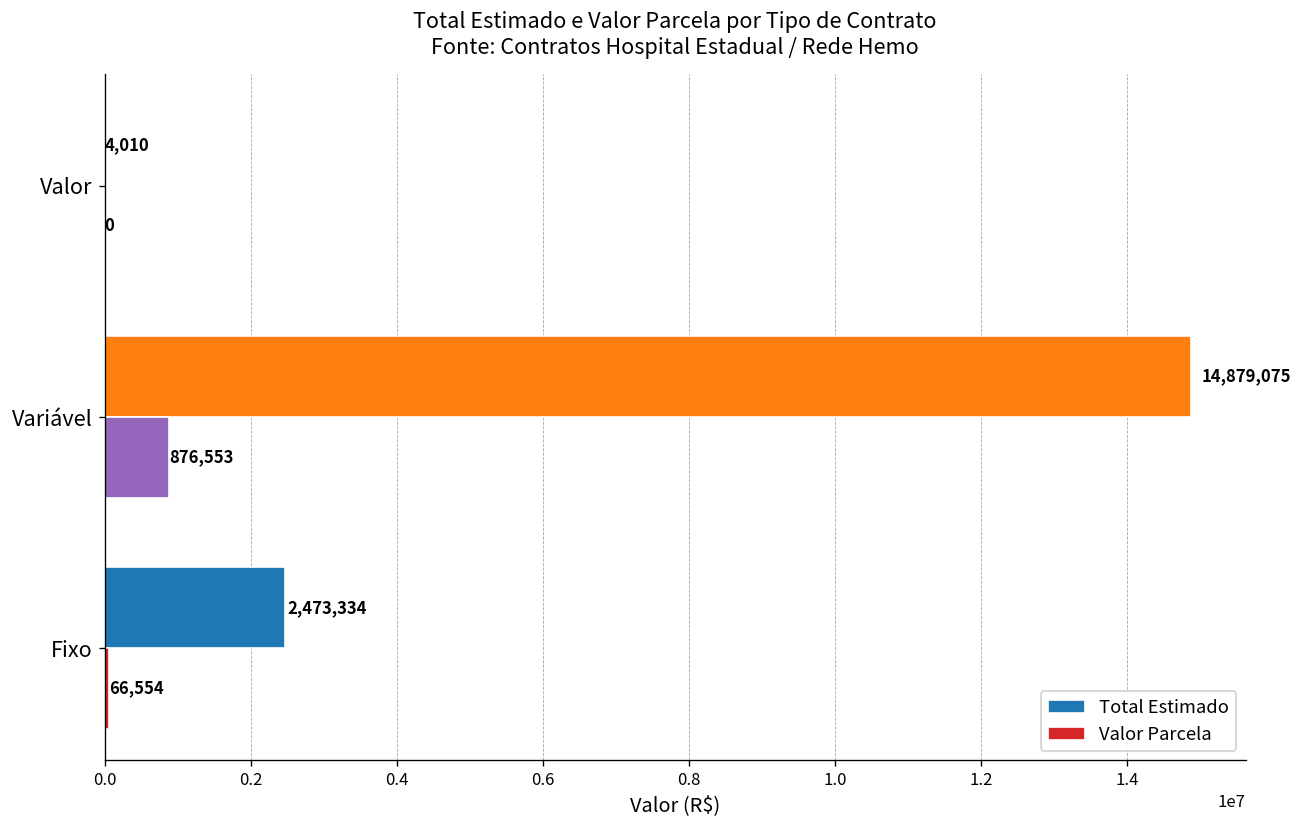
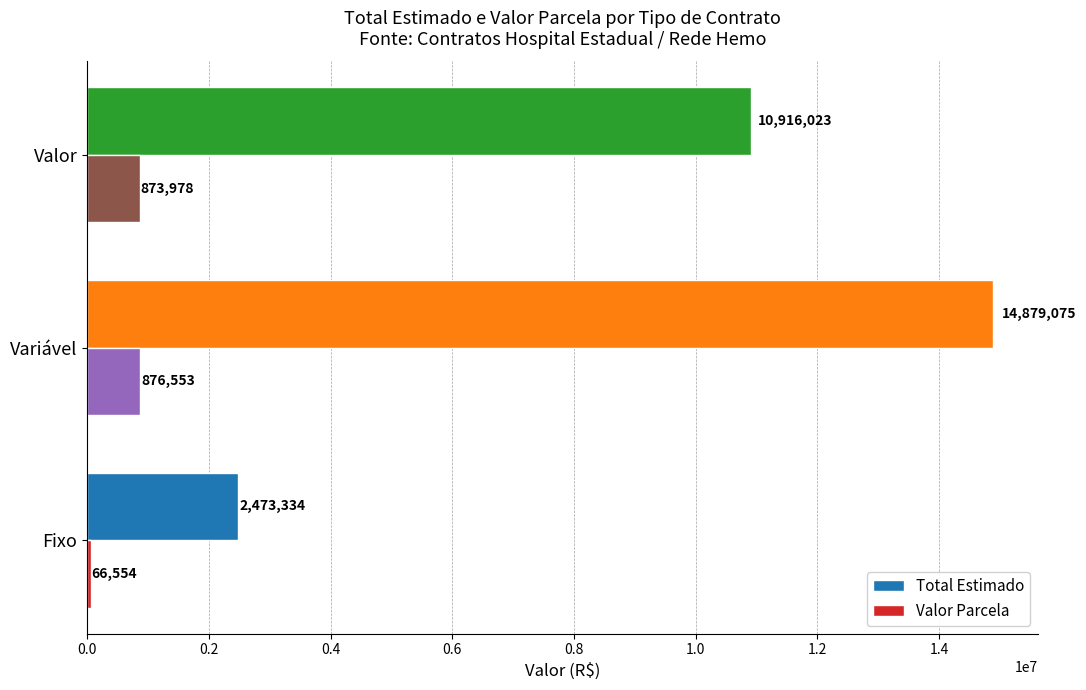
Total Estimado, Valor: 4,010 -> 10,916,023
Valor Parcela, Valor: 0 -> 873,978
